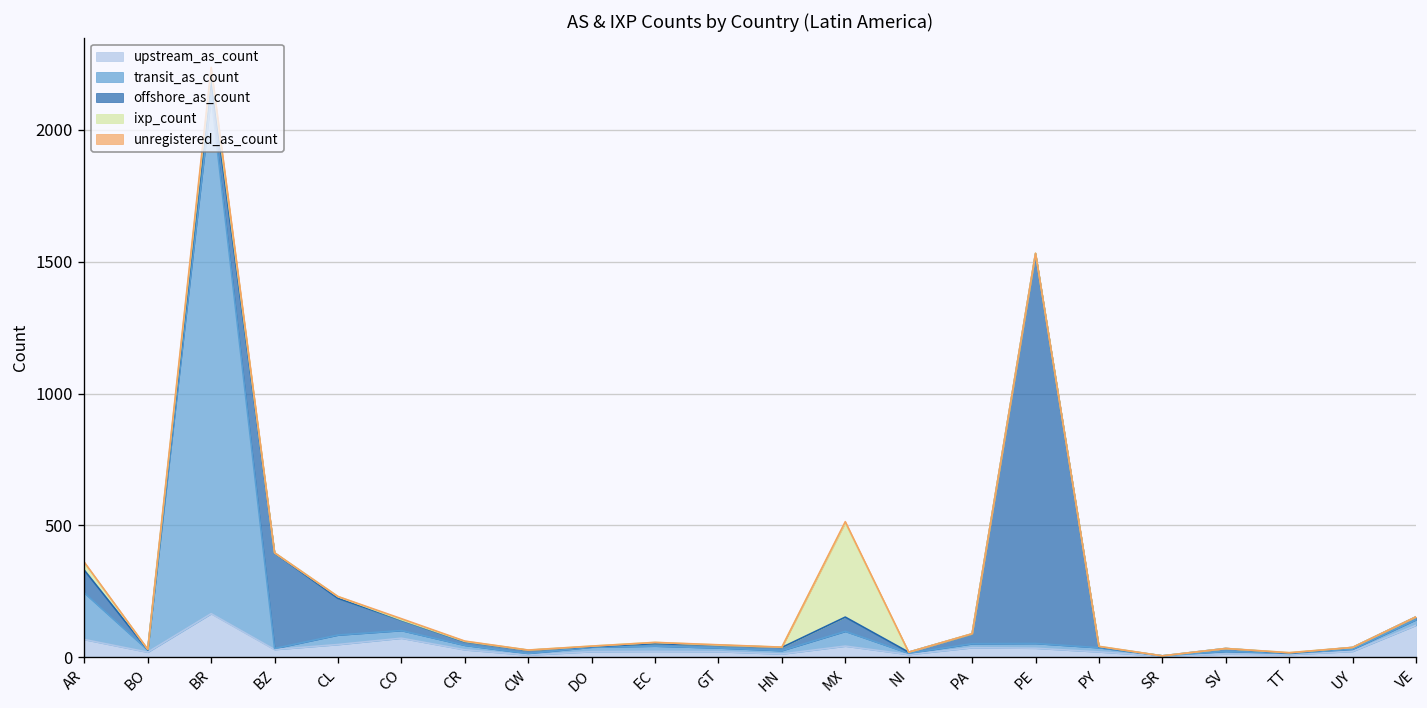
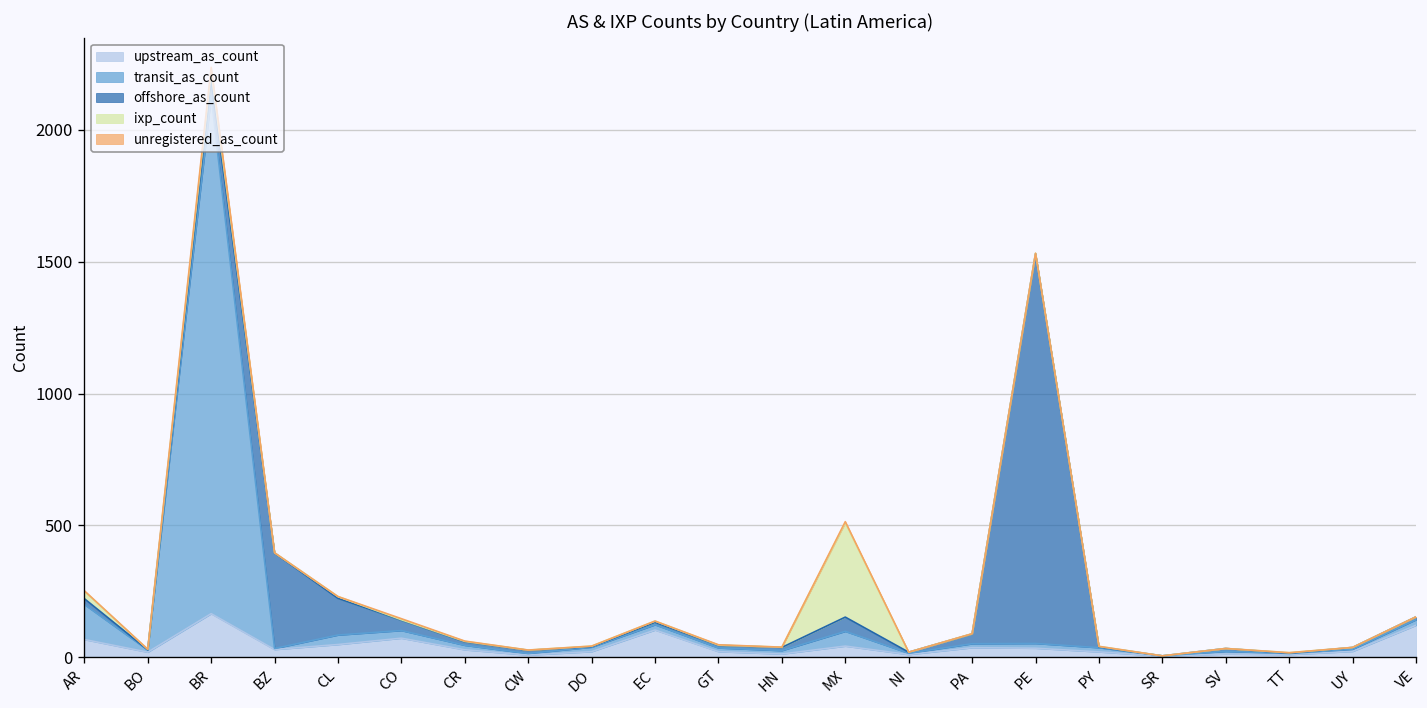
transit_as_count, AR: 180 -> 130
offshore_as_count, AR: 90 -> 20
upstream_as_count, EC: 20 -> 100
